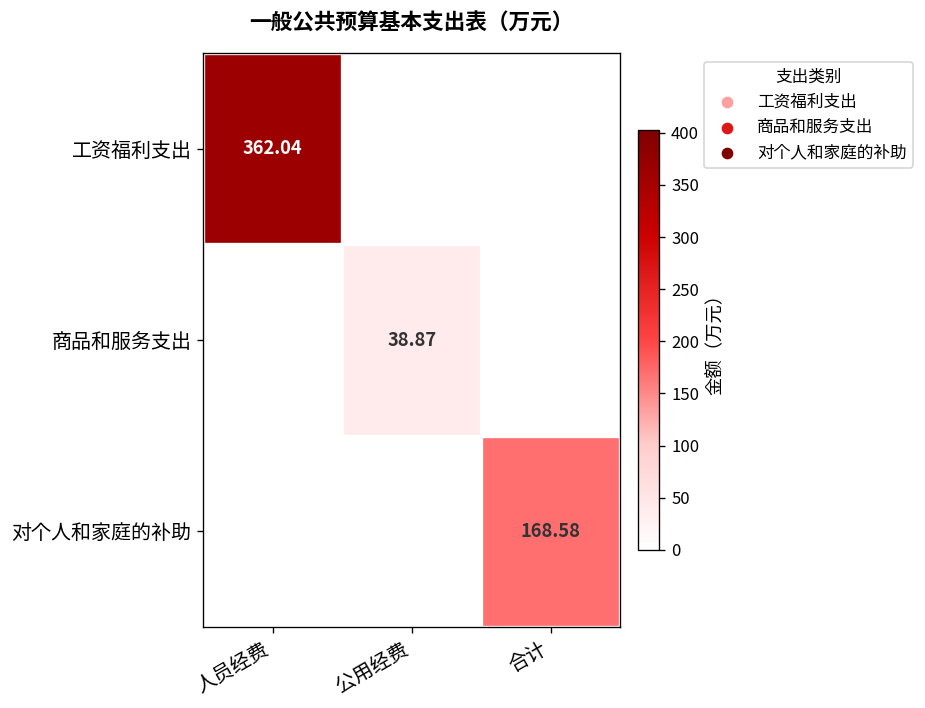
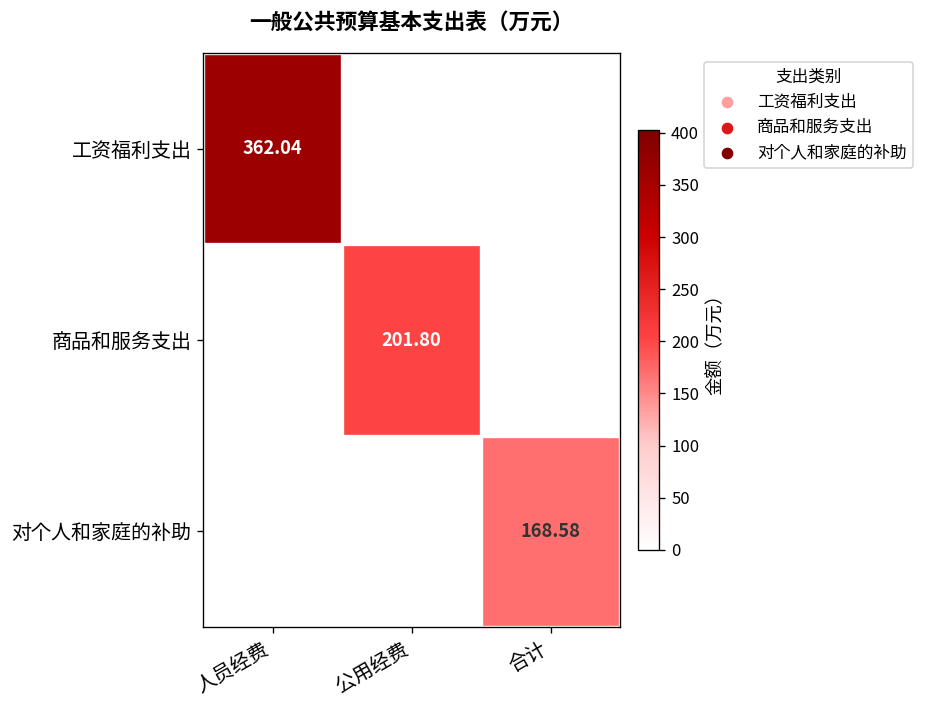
商品和服务支出, 公用经费: 38.87 -> 201.80
